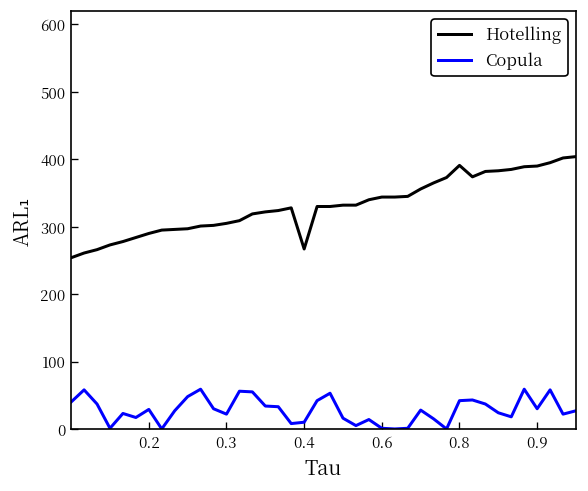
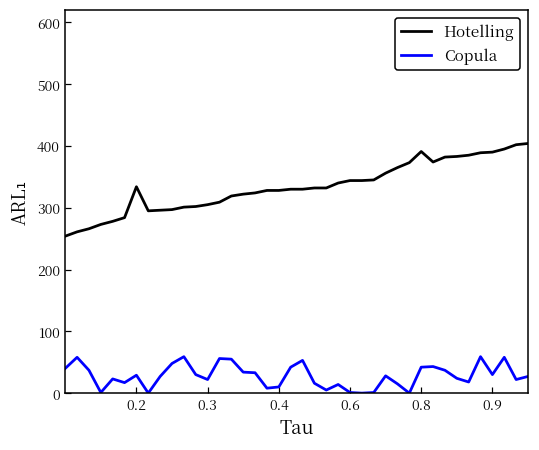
Hotelling, 0.2: 290 -> 330
Hotelling, 0.4: 270 -> 330
